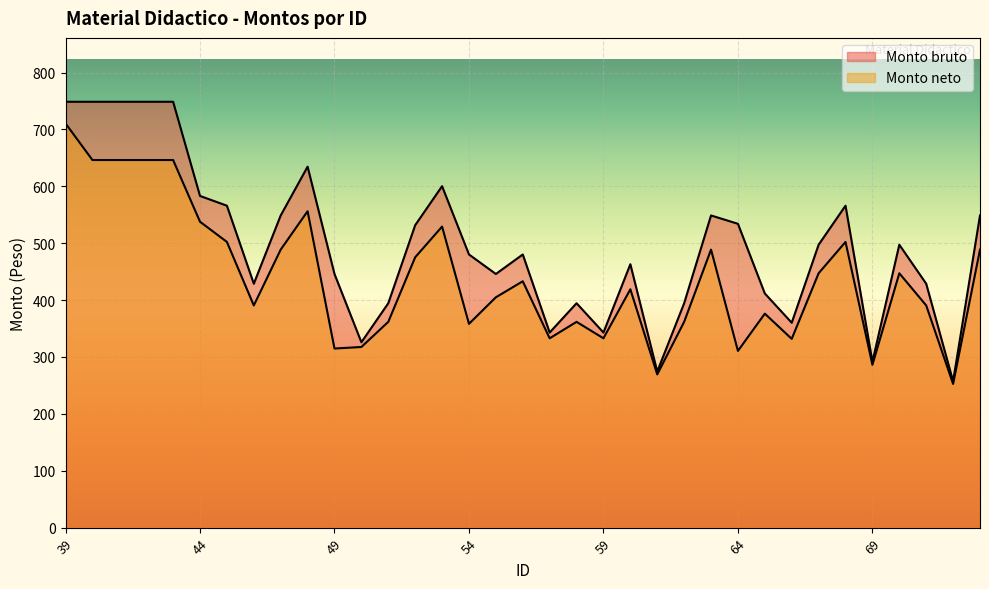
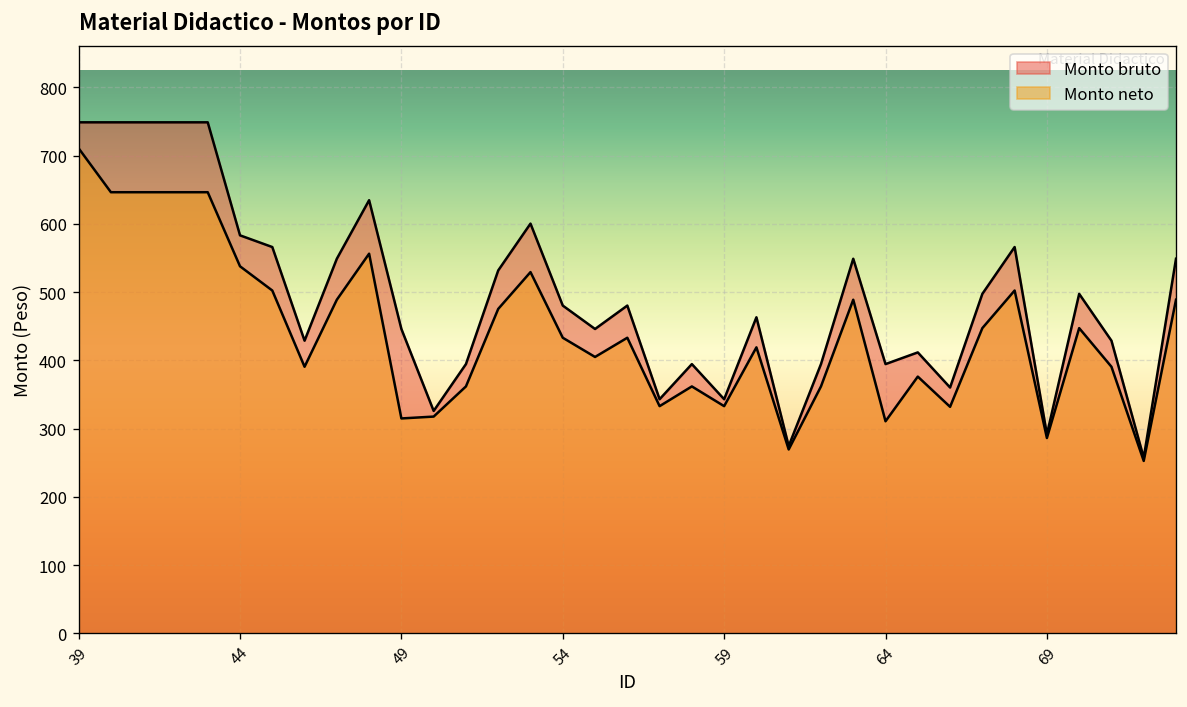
Monto neto, 54: 360 -> 430
Monto bruto, 64: 530 -> 390
